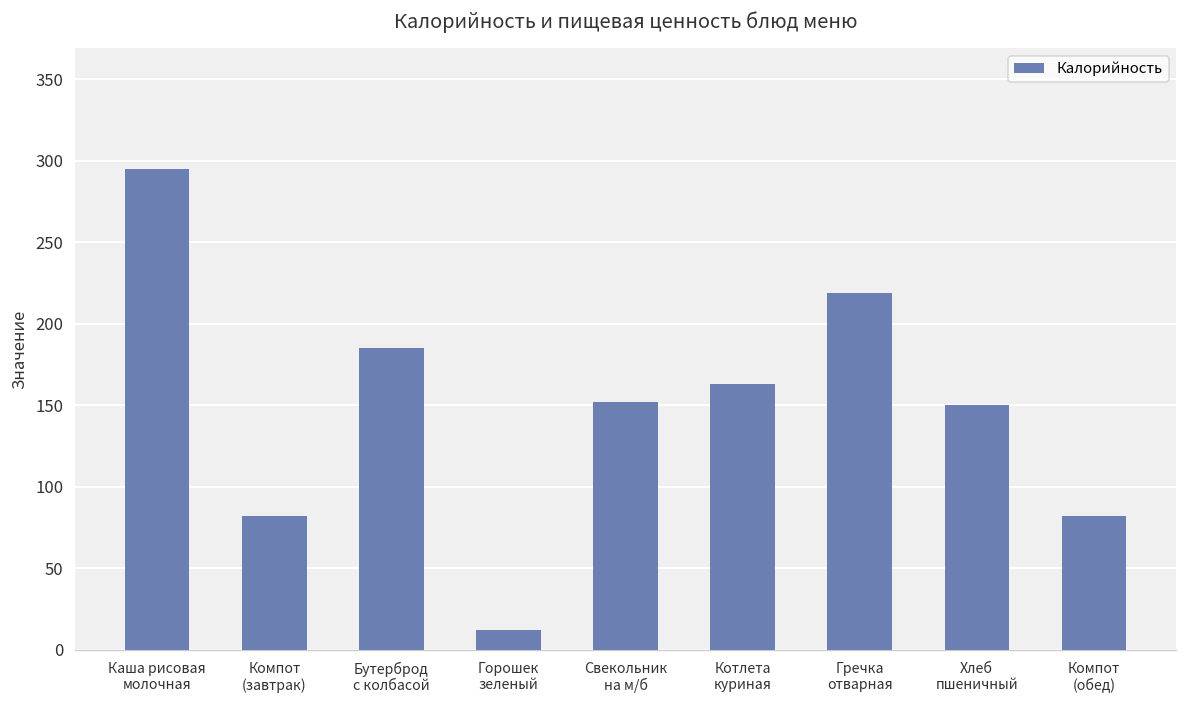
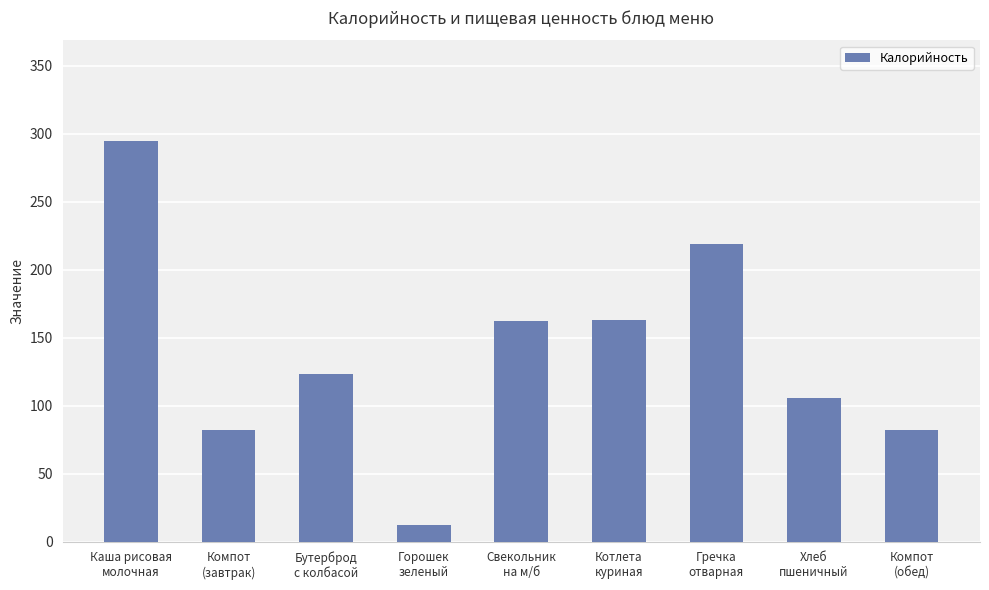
Бутерброд с колбасой: 185 -> 123
Свекольник на м/б: 152 -> 162
Хлеб пшеничный: 150 -> 106
